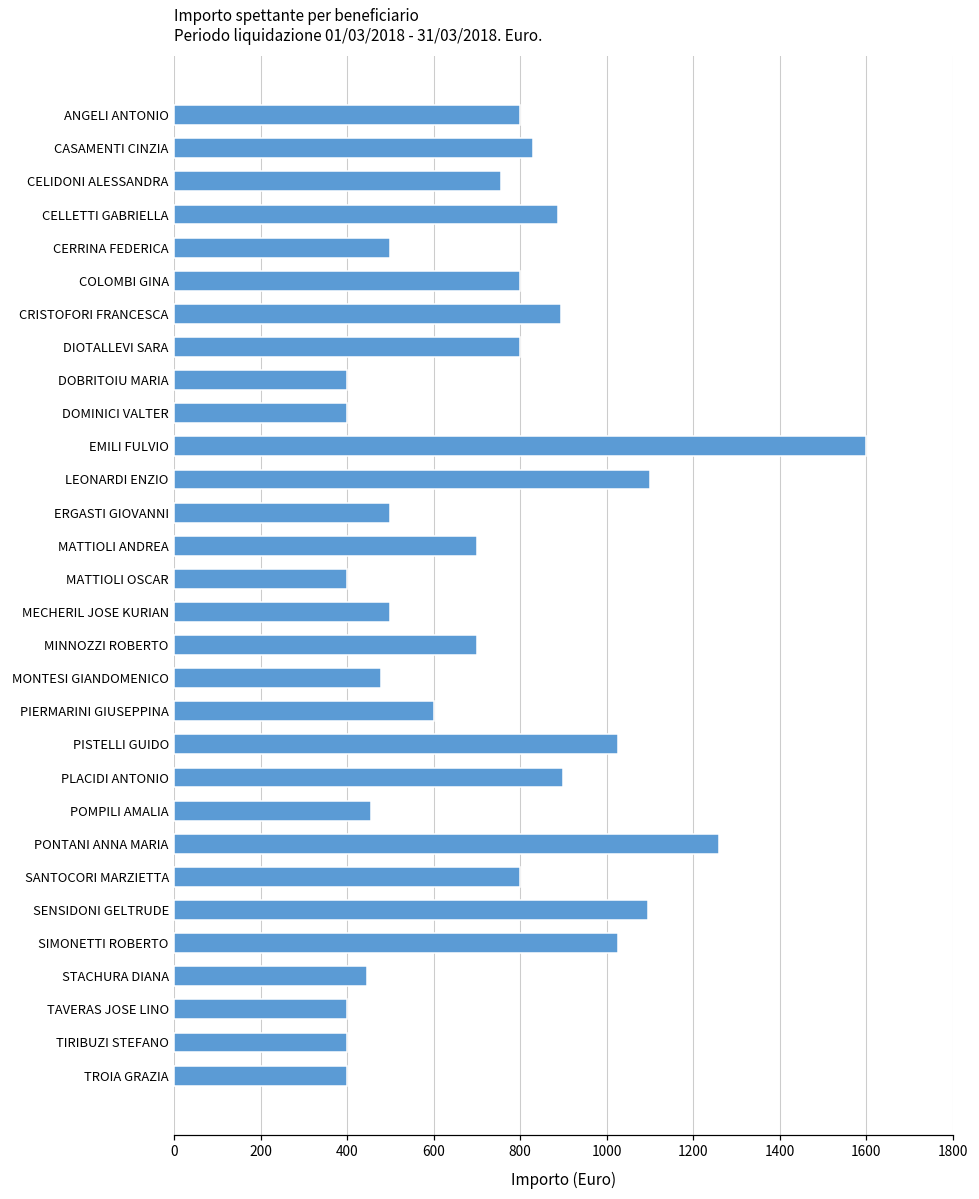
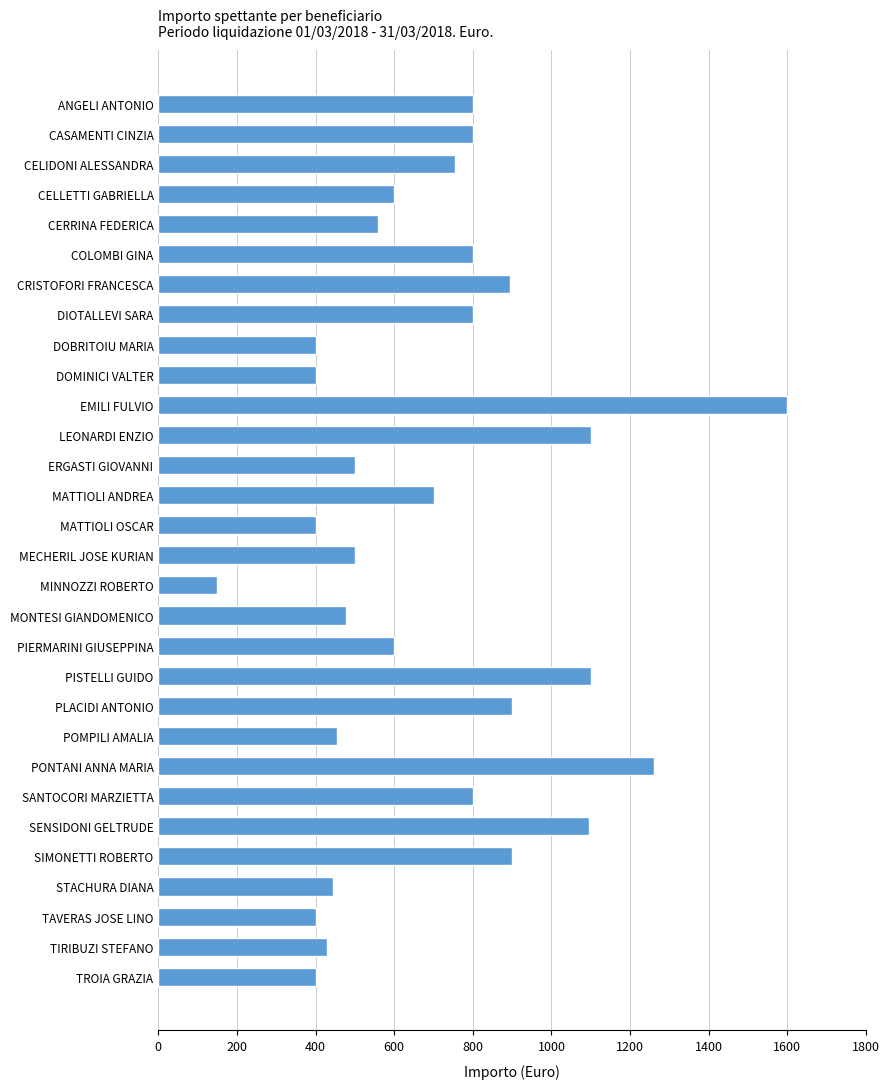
CASAMENTI CINZIA: 830 -> 800
CELLETTI GABRIELLA: 890 -> 600
CERRINA FEDERICA: 500 -> 560
MINNOZZI ROBERTO: 700 -> 150
PISTELLI GUIDO: 1030 -> 1100
SIMONETTI ROBERTO: 1030 -> 900
TIRIBUZI STEFANO: 400 -> 430
